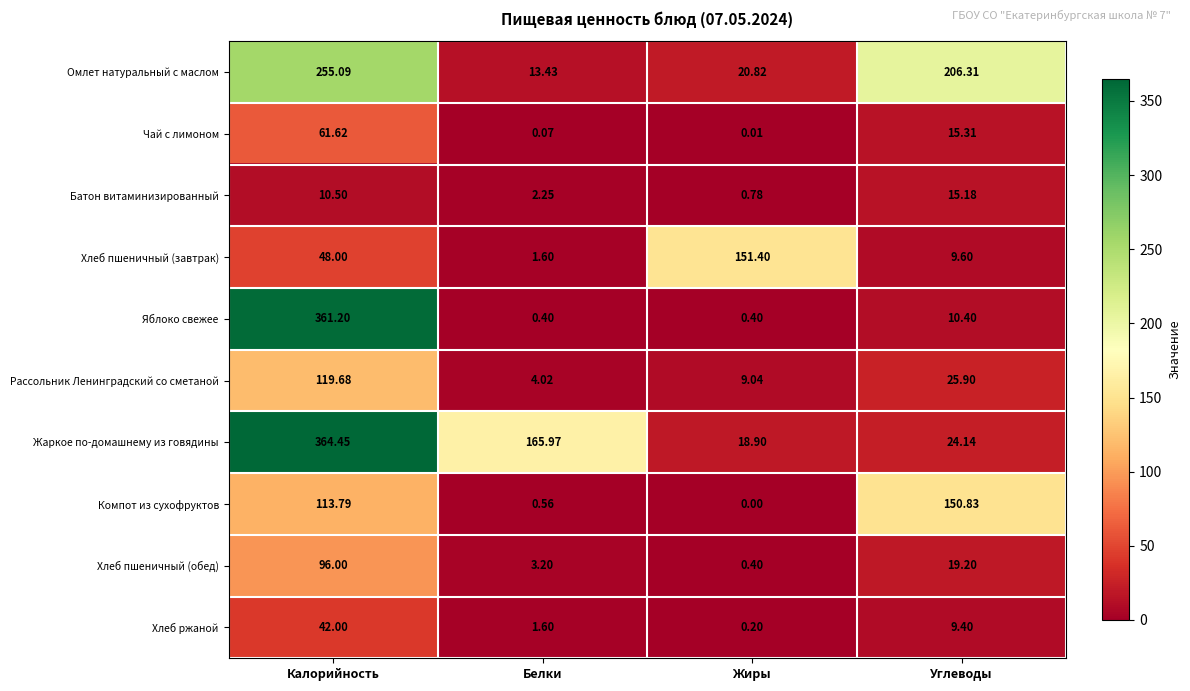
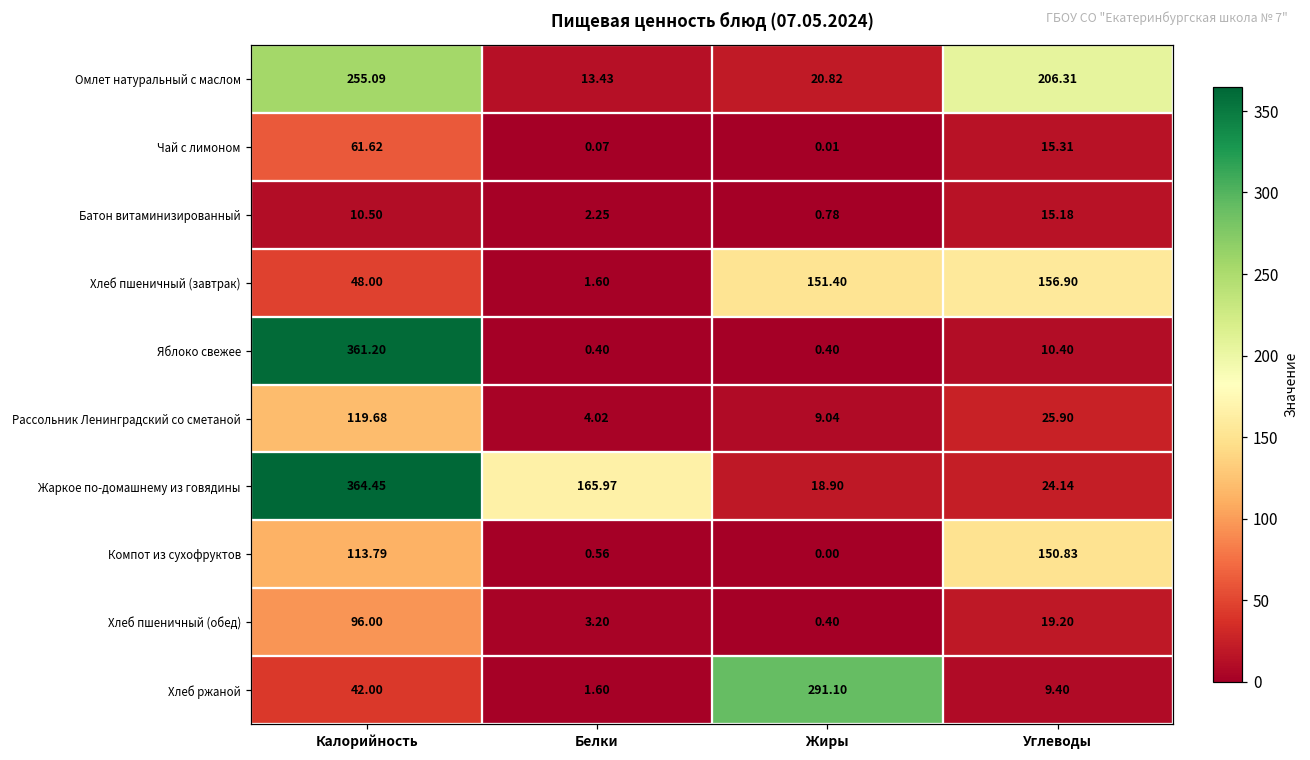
Хлеб пшеничный (завтрак), Углеводы: 9.60 -> 156.90
Хлеб ржаной, Жиры: 0.20 -> 291.10
